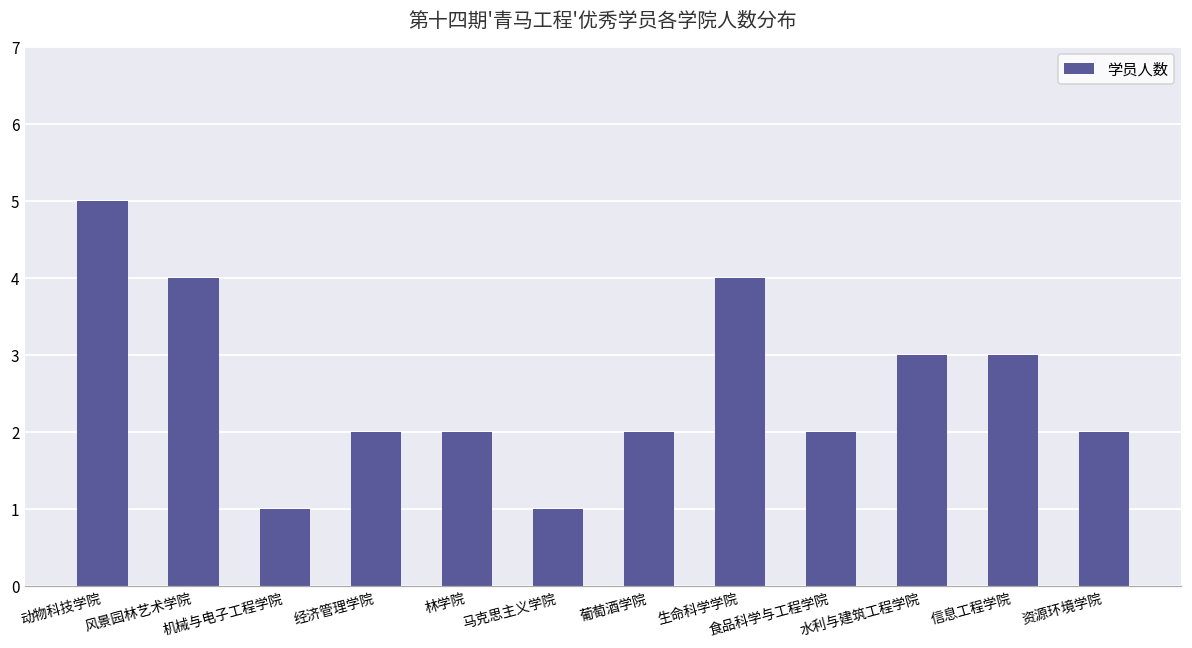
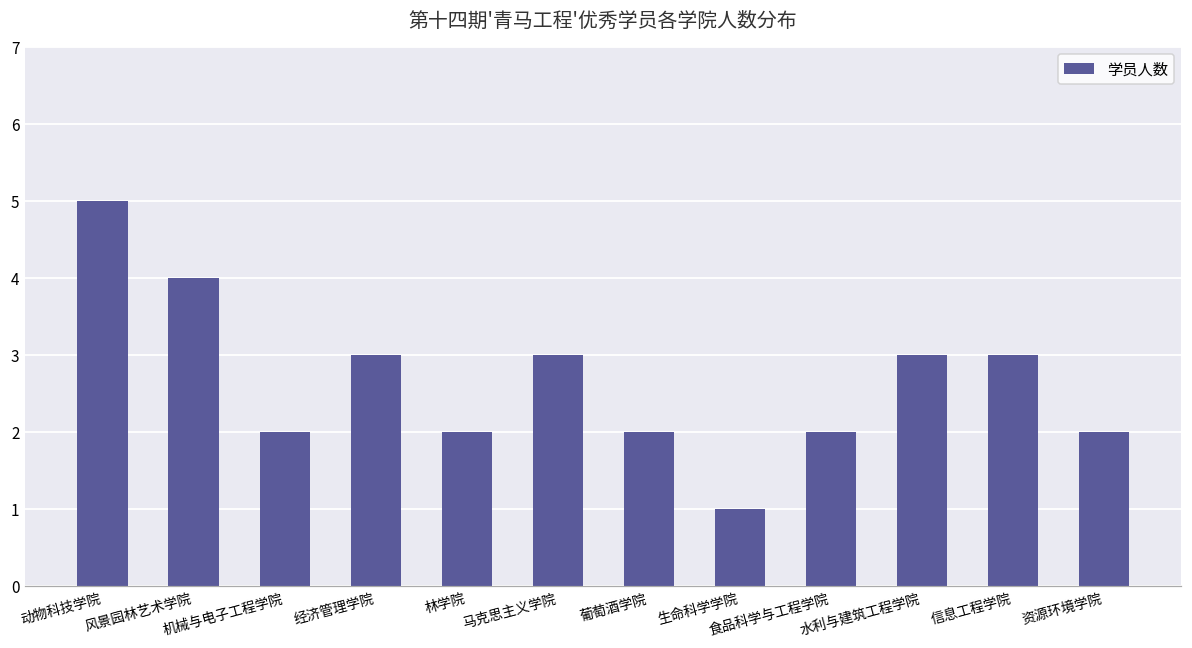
机械与电子工程学院: 1 -> 2
经济管理学院: 2 -> 3
马克思主义学院: 1 -> 3
生命科学学院: 4 -> 1
